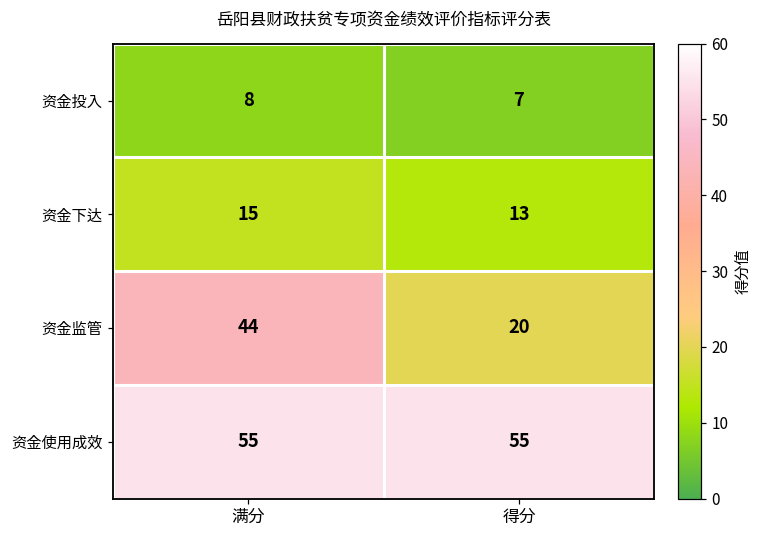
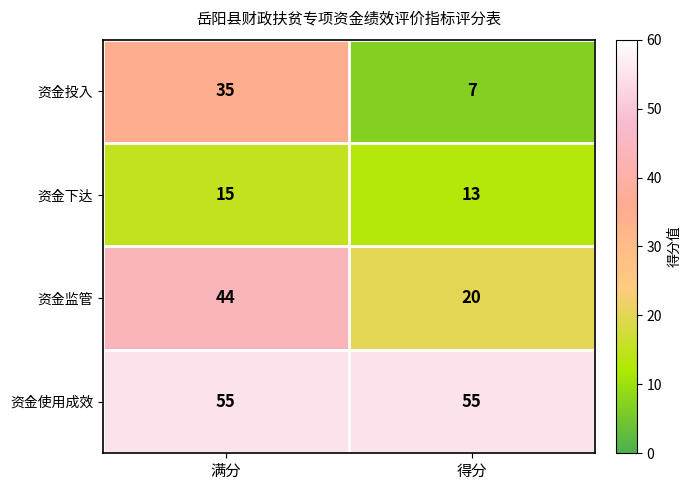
资金投入, 满分: 8 -> 35
